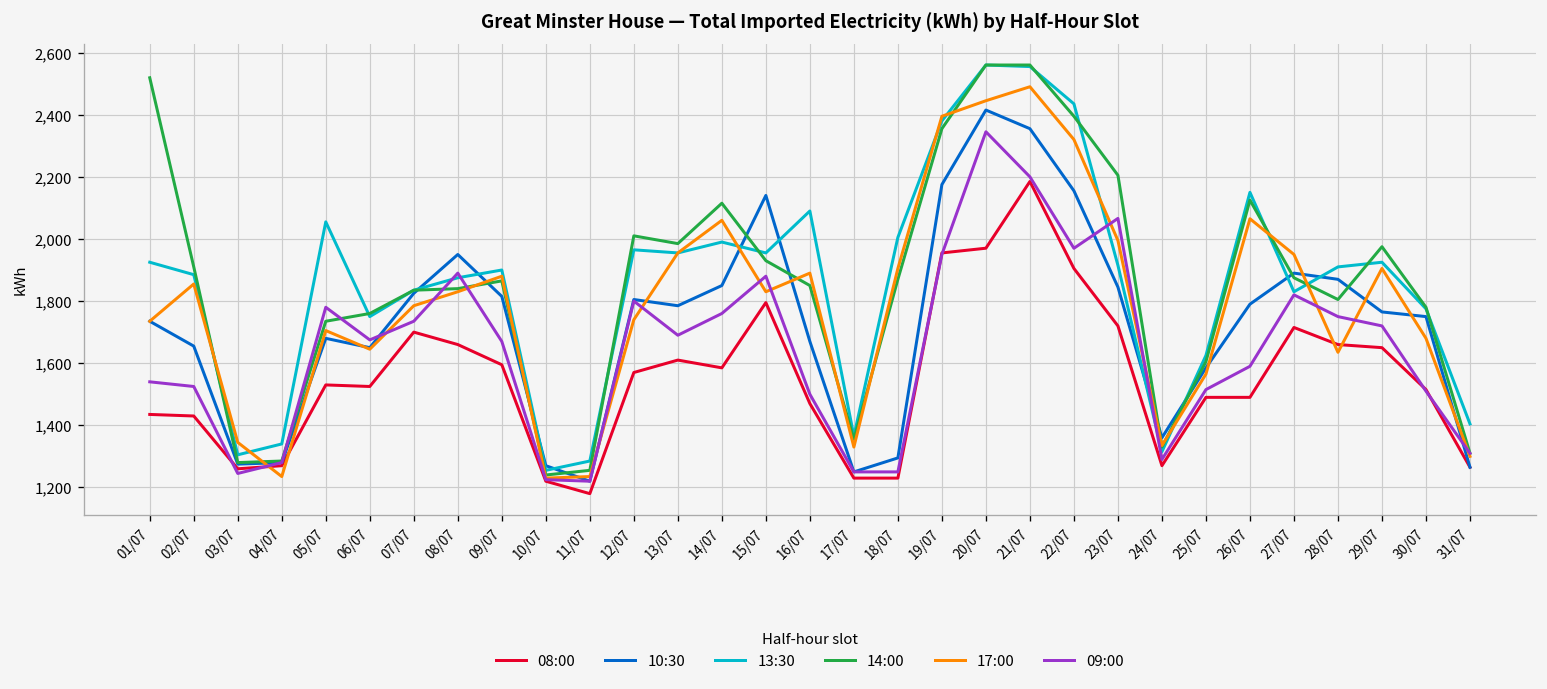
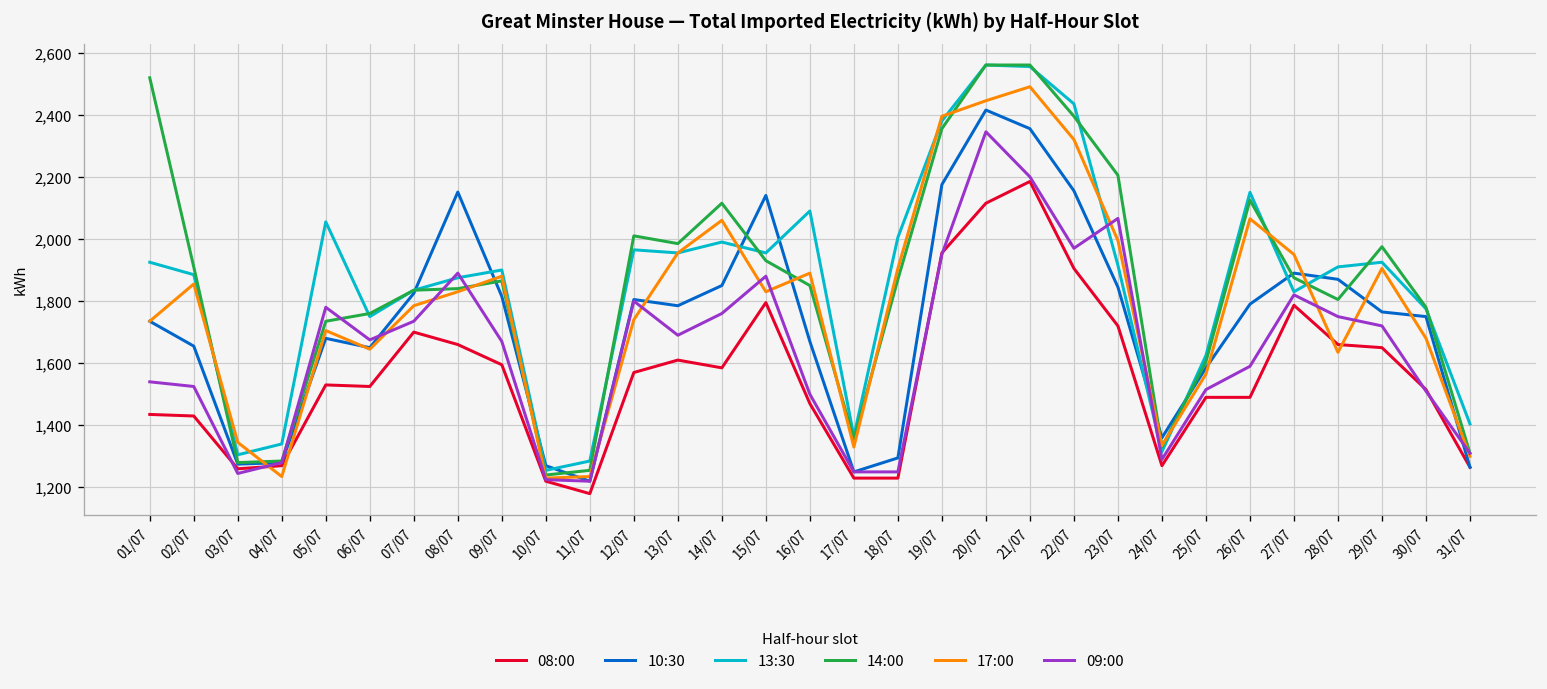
10:30, 08/07: 1,950 -> 2,150
08:00, 20/07: 1,970 -> 2,120
08:00, 27/07: 1,720 -> 1,790
